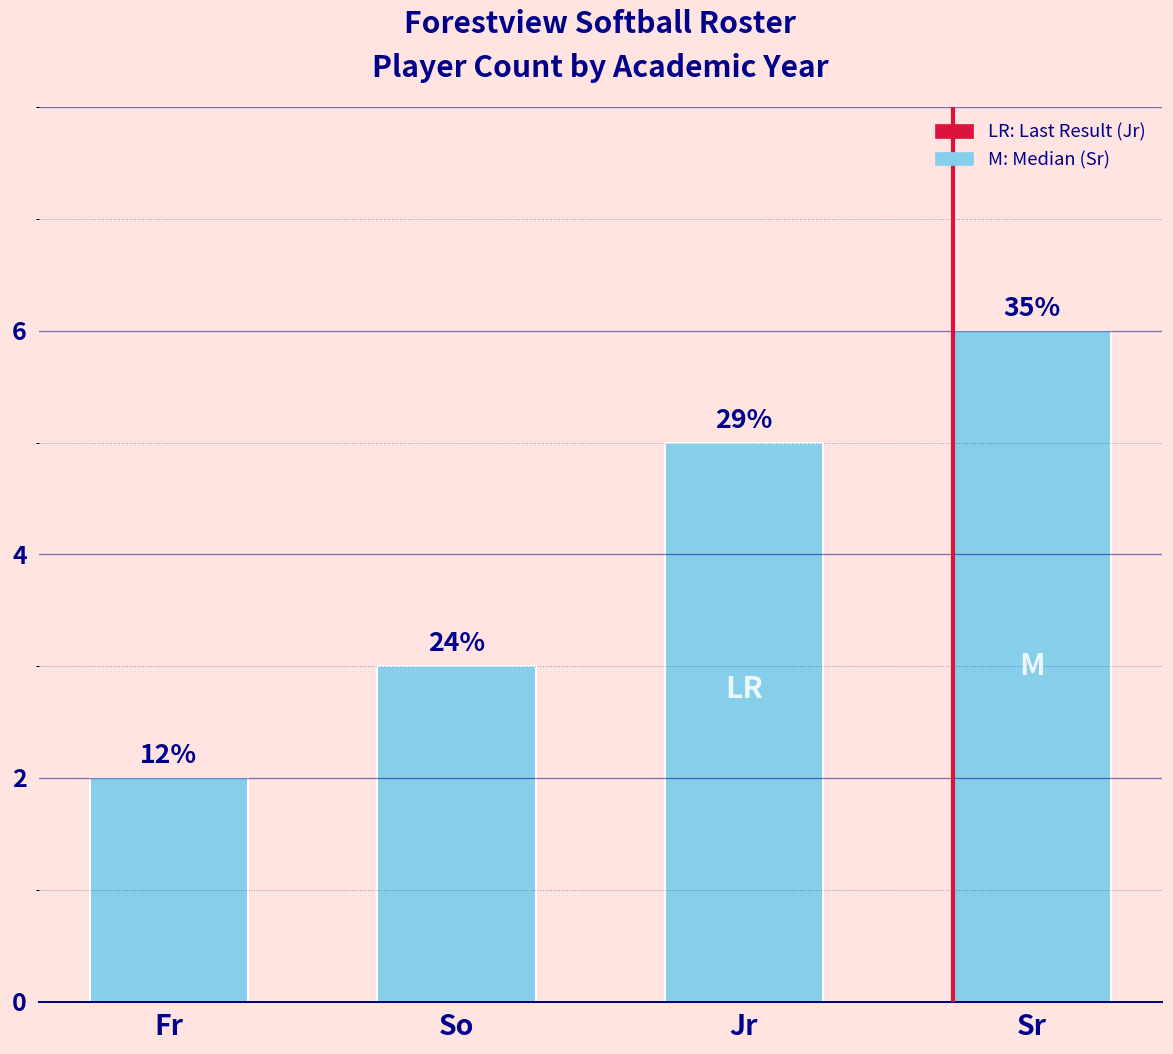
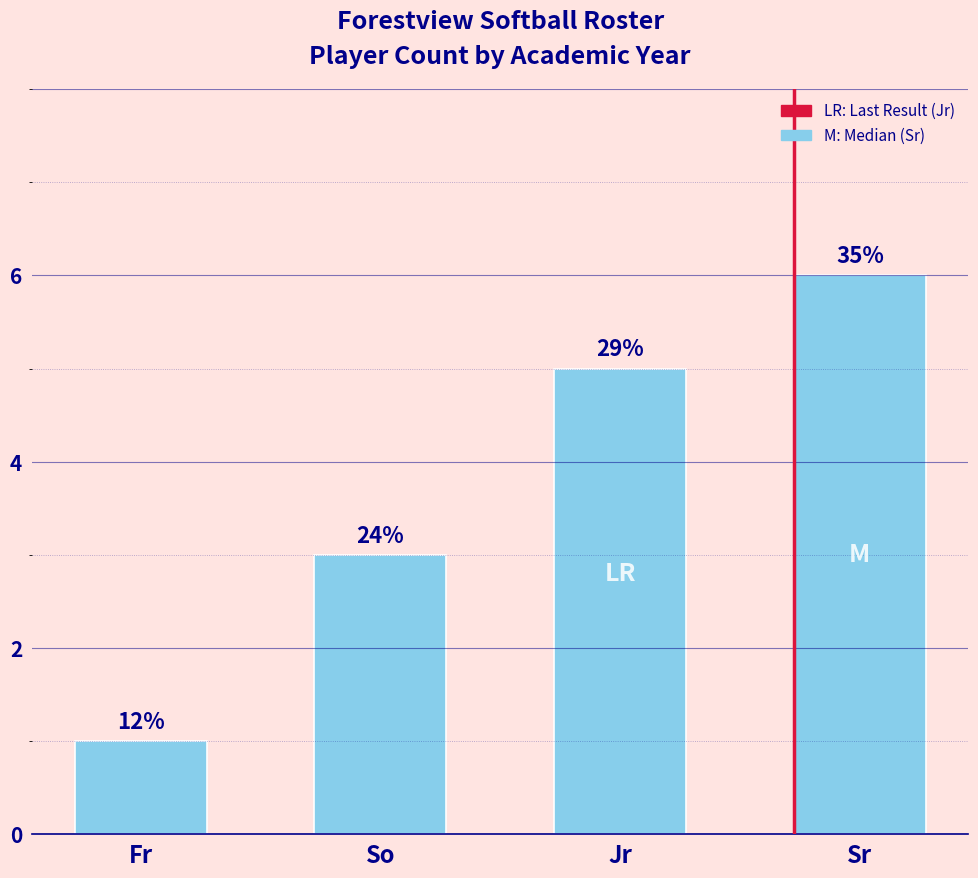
Fr: 2 -> 1
